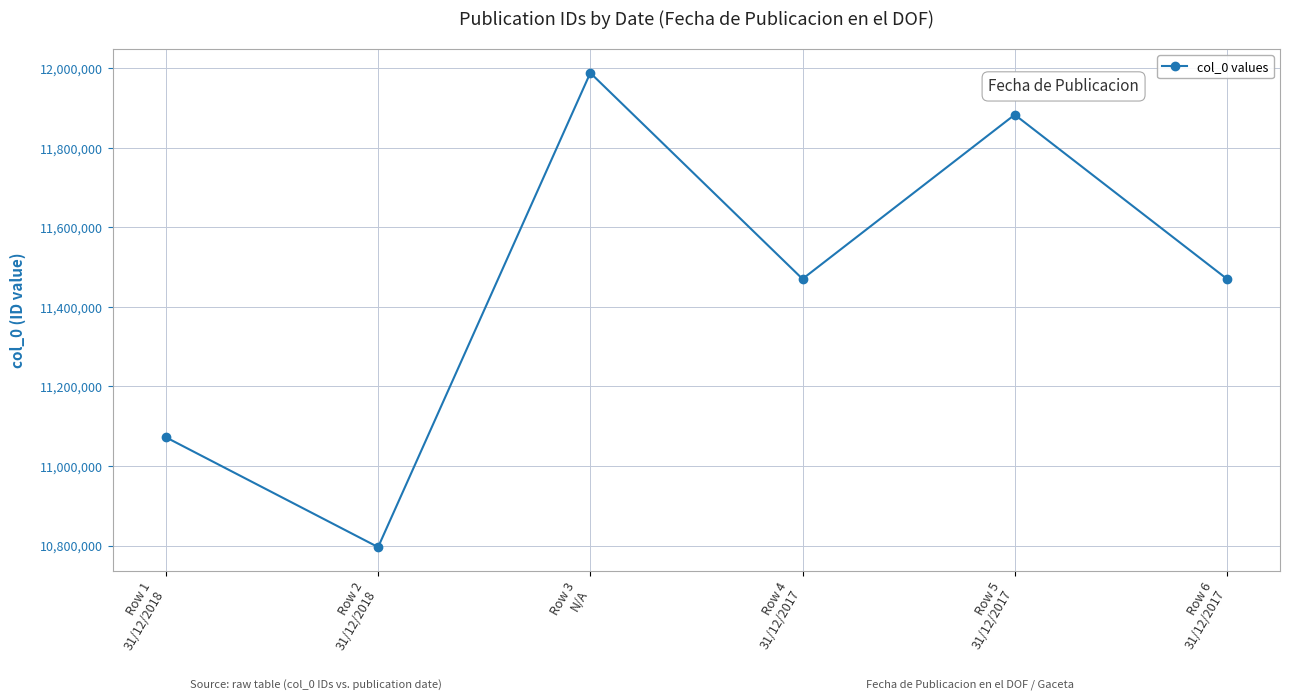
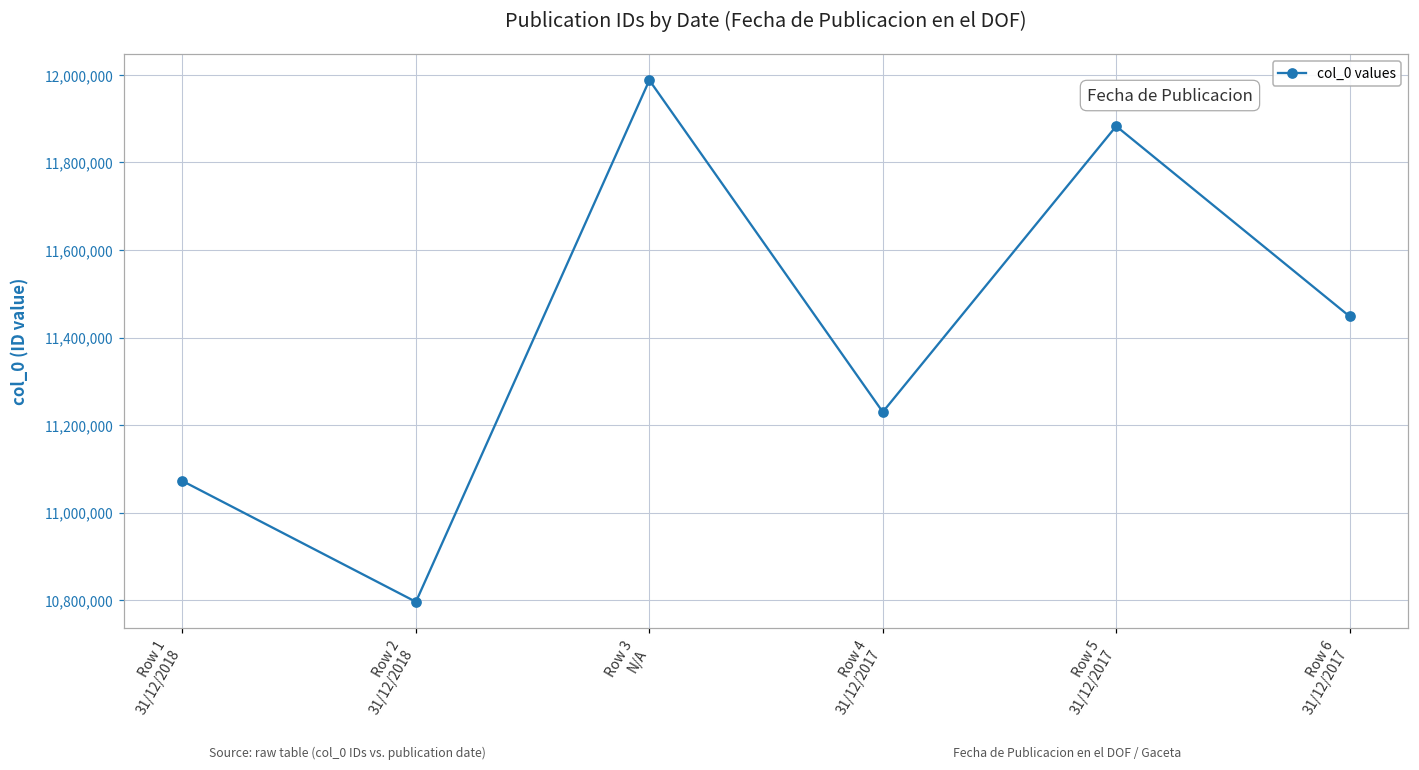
Row 4 31/12/2017: 11,470,000 -> 11,230,000
Row 6 31/12/2017: 11,470,000 -> 11,450,000
